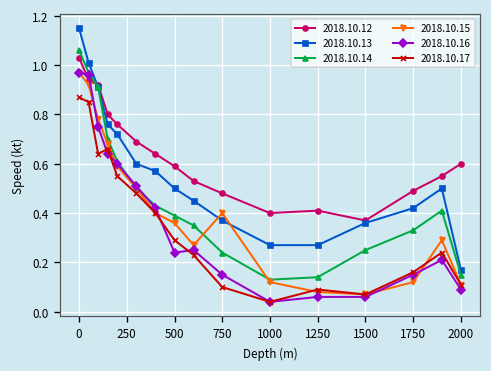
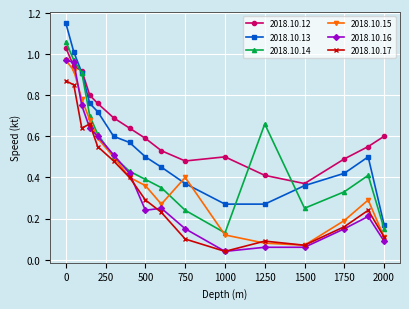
2018.10.12, 1000: 0.4 -> 0.5
2018.10.14, 1250: 0.14 -> 0.66
2018.10.15, 1750: 0.12 -> 0.19
